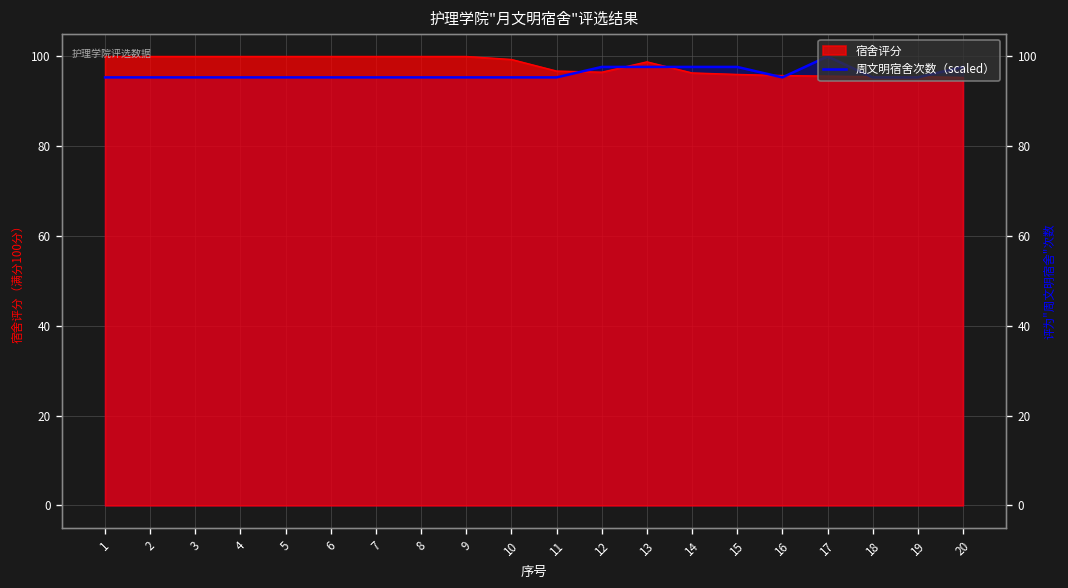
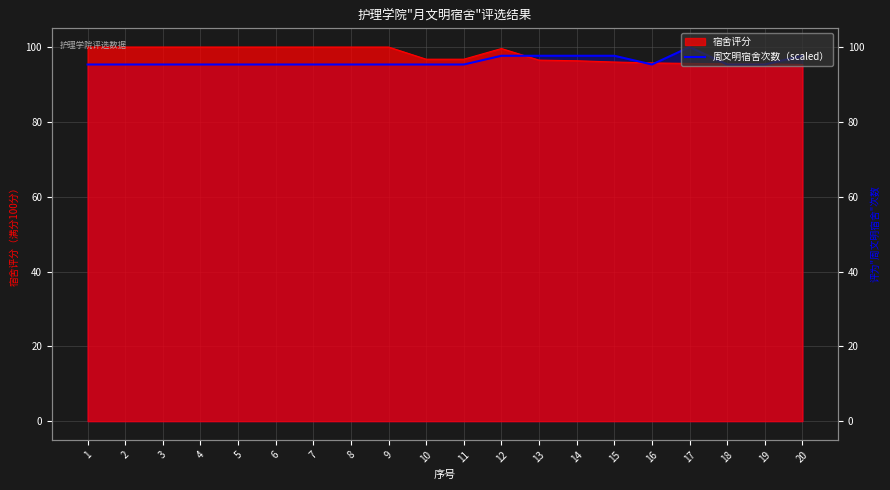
宿舍评分, 10: 99 -> 97
宿舍评分, 12: 97 -> 100
宿舍评分, 13: 99 -> 97
